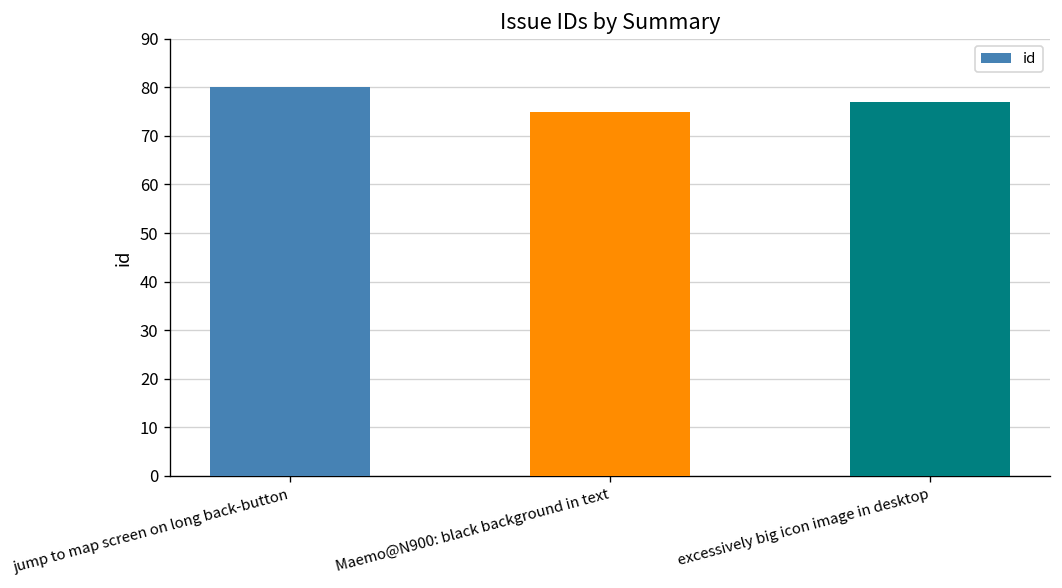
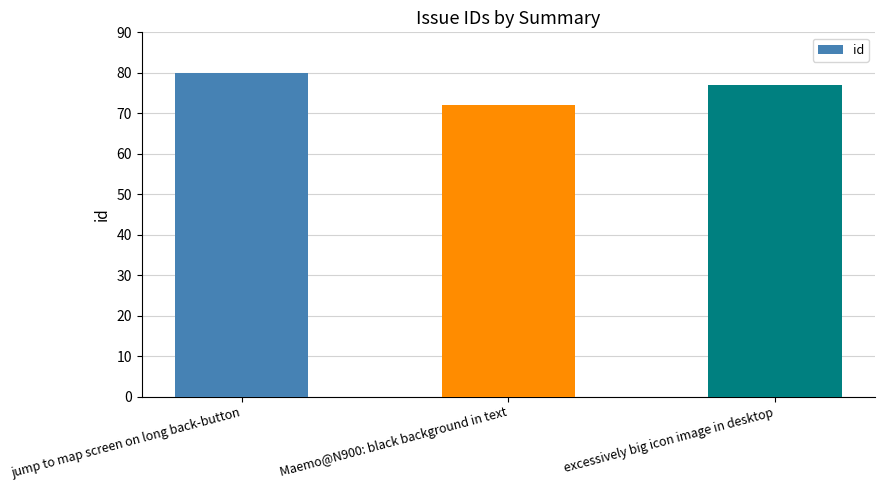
Maemo@N900: black background in text: 75 -> 72
